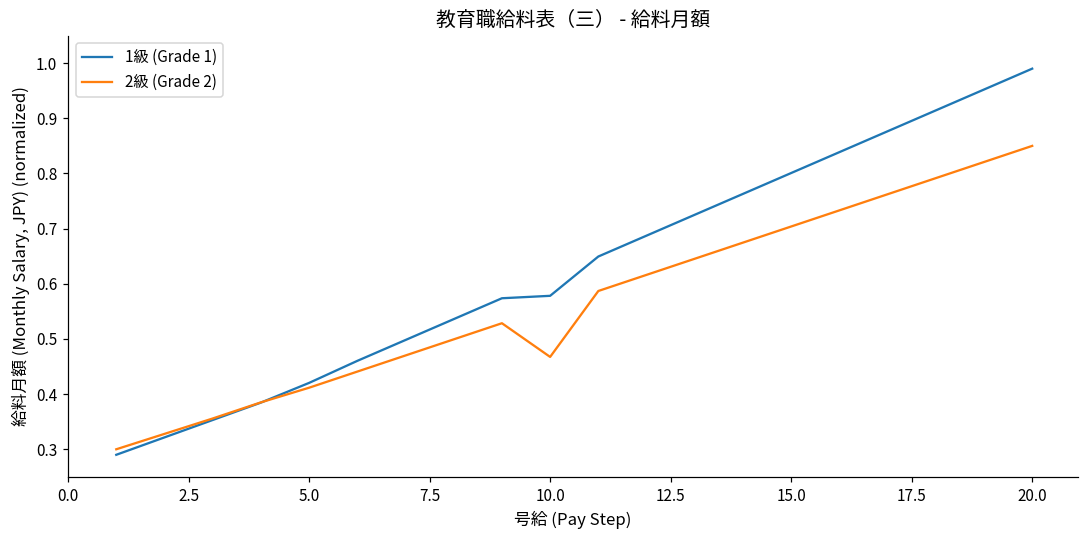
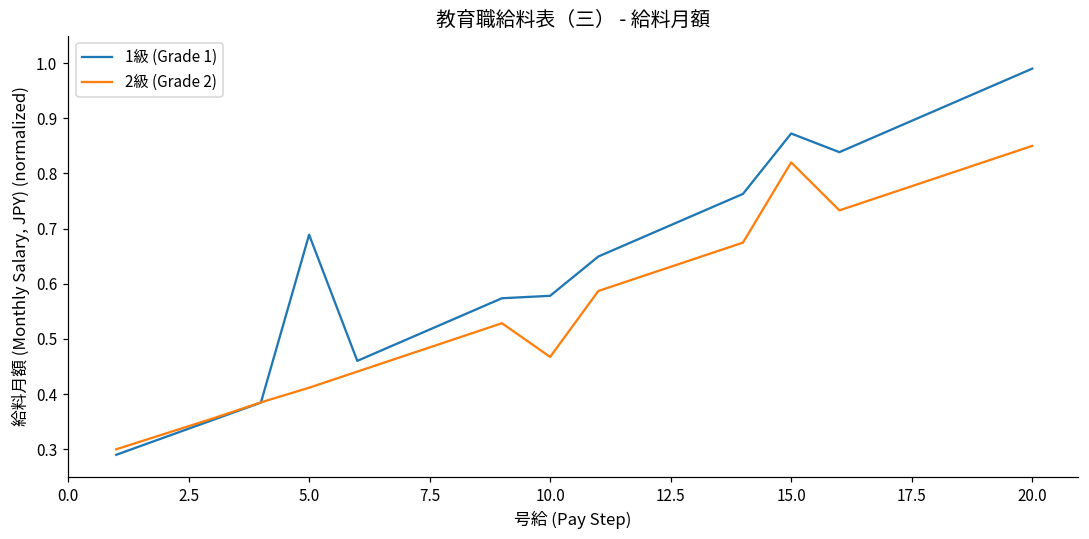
1級 (Grade 1), 5.0: 0.42 -> 0.69
1級 (Grade 1), 15.0: 0.80 -> 0.87
2級 (Grade 2), 15.0: 0.70 -> 0.82
